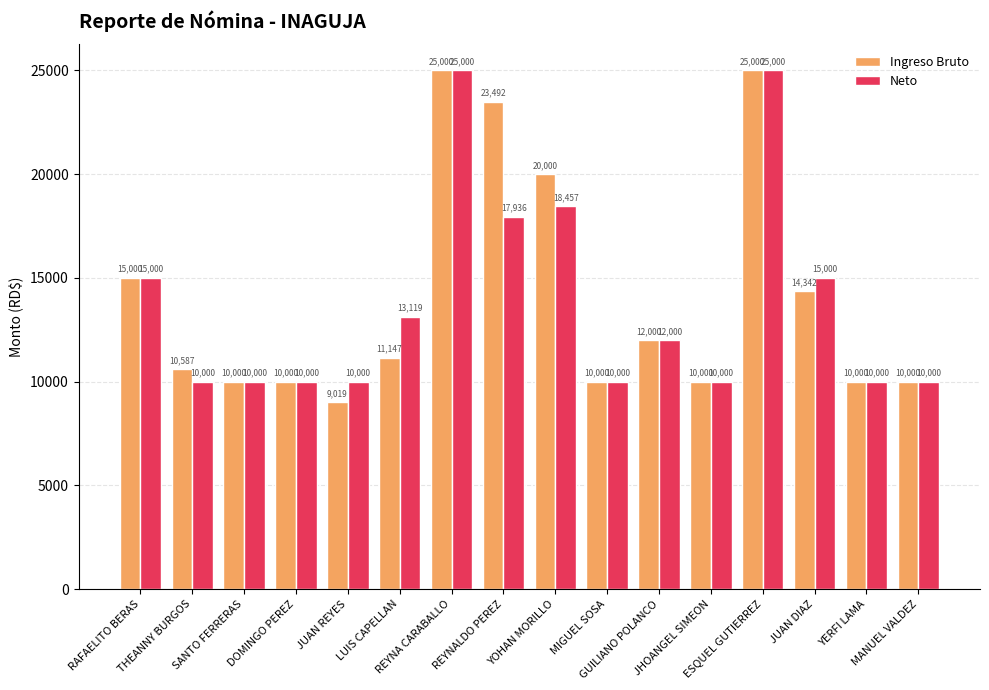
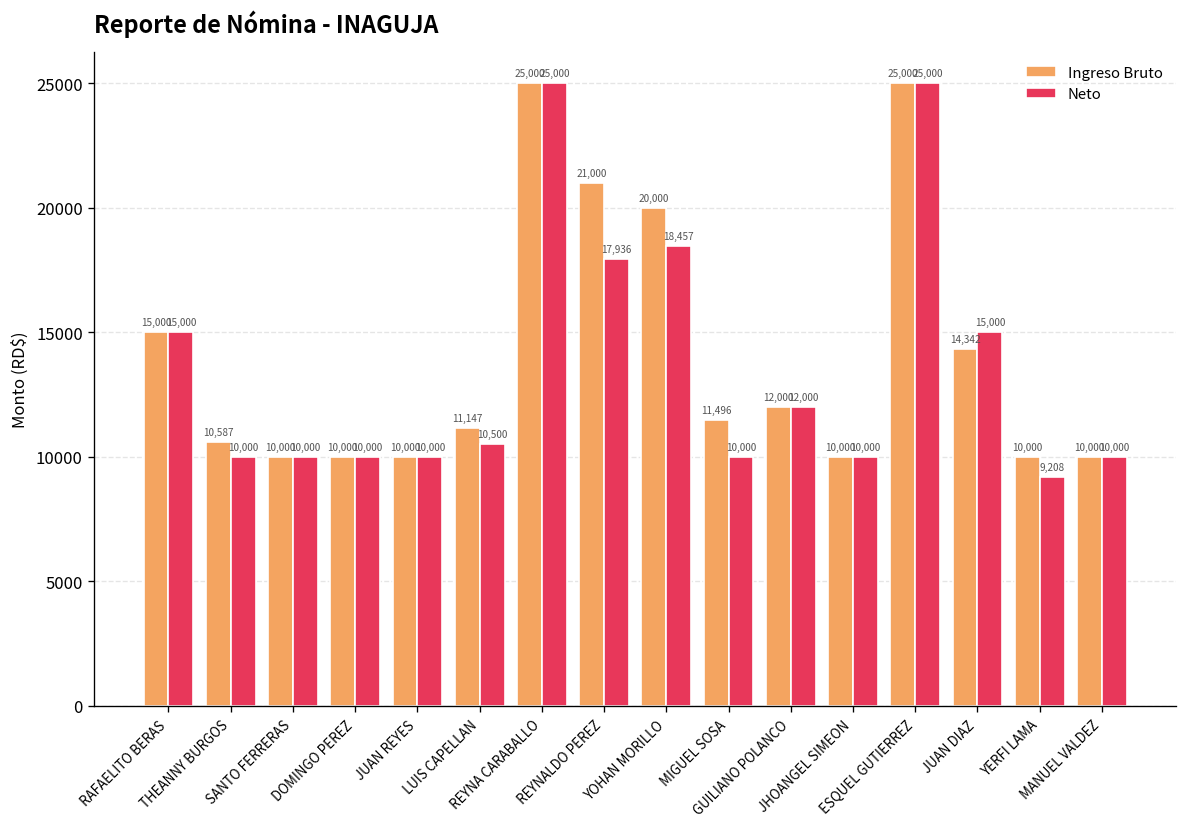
Ingreso Bruto, JUAN REYES: 9,019 -> 10,000
Neto, LUIS CAPELLAN: 13,119 -> 10,500
Ingreso Bruto, REYNALDO PEREZ: 23,492 -> 21,000
Ingreso Bruto, MIGUEL SOSA: 10,000 -> 11,496
Neto, YERFI LAMA: 10,000 -> 9,208
